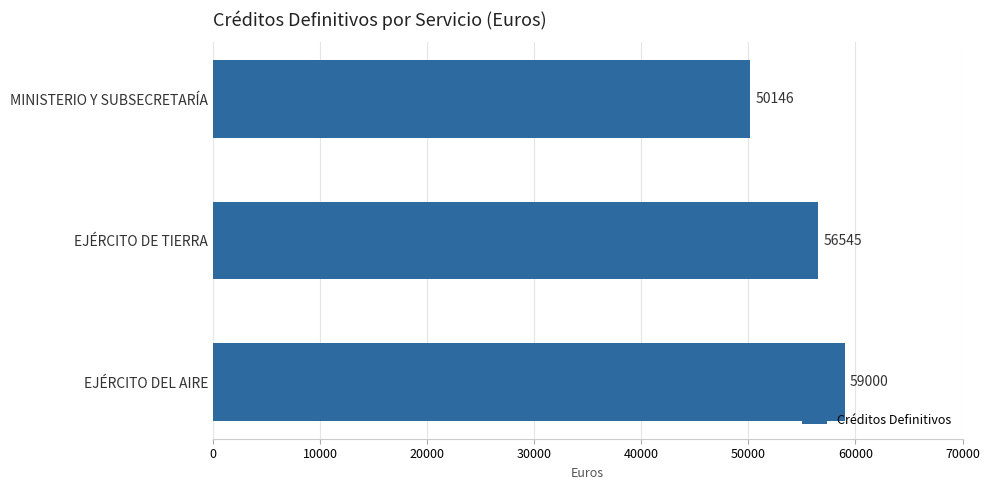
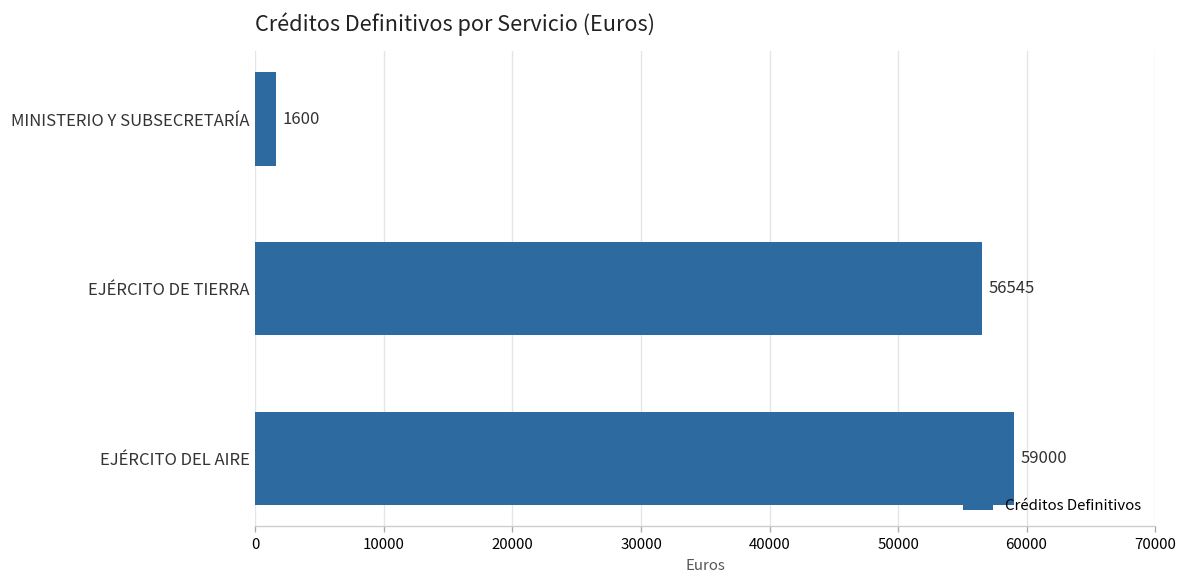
MINISTERIO Y SUBSECRETARÍA: 50146 -> 1600
